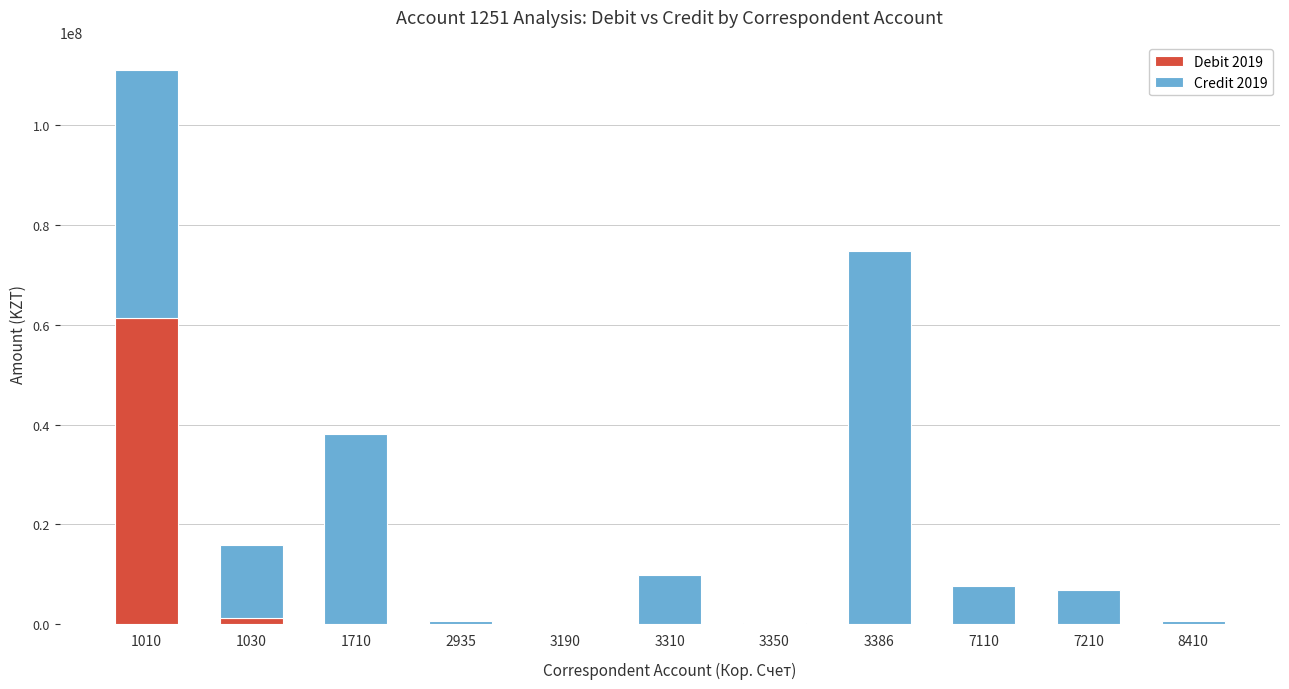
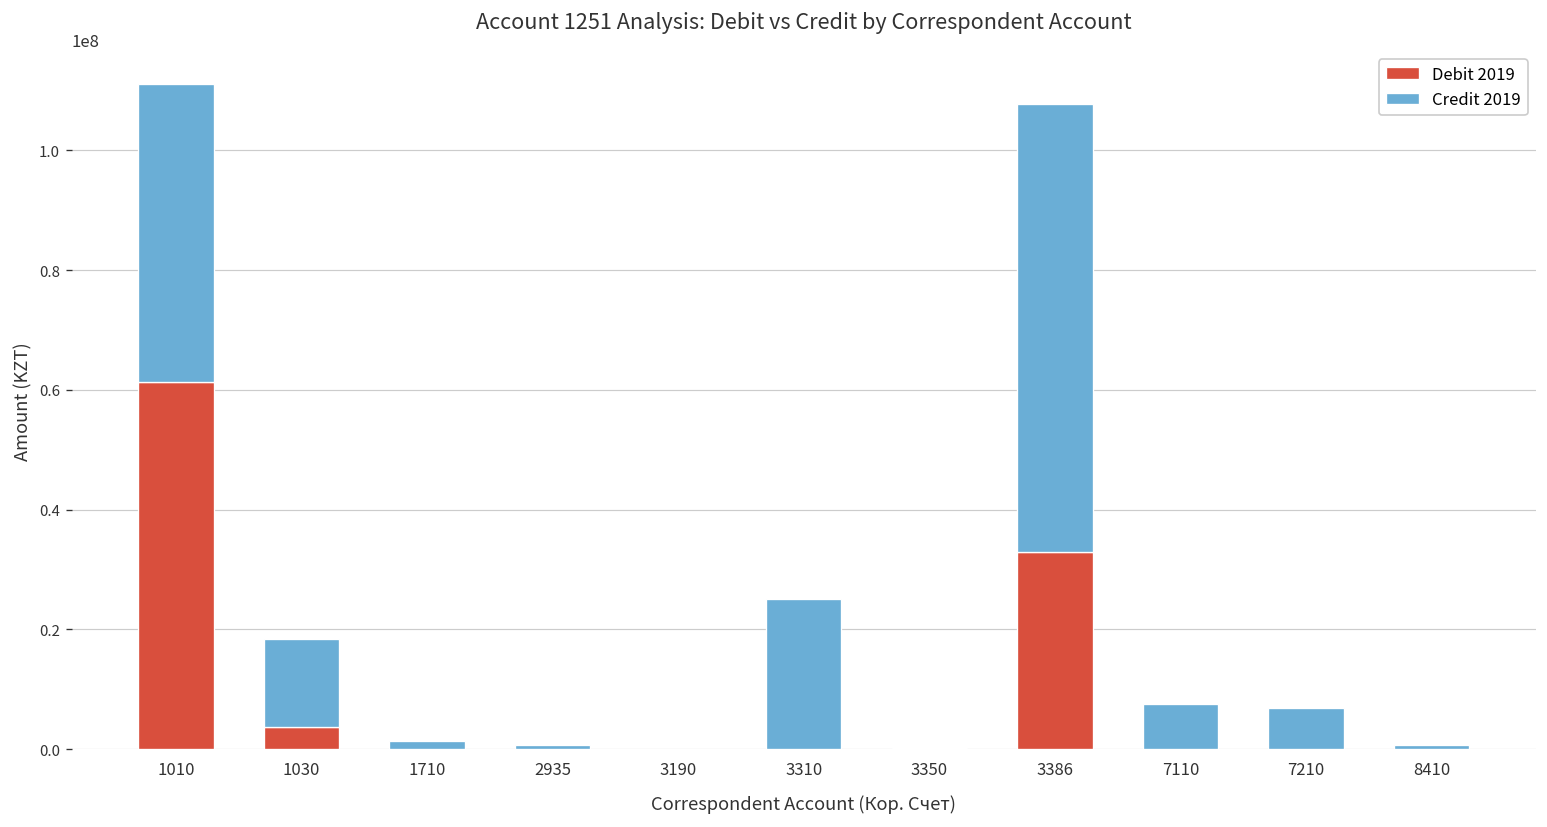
Debit 2019, 1030: 1000000 -> 4000000
Credit 2019, 1710: 38000000 -> 1000000
Credit 2019, 3310: 10000000 -> 25000000
Debit 2019, 3386: 0 -> 33000000
